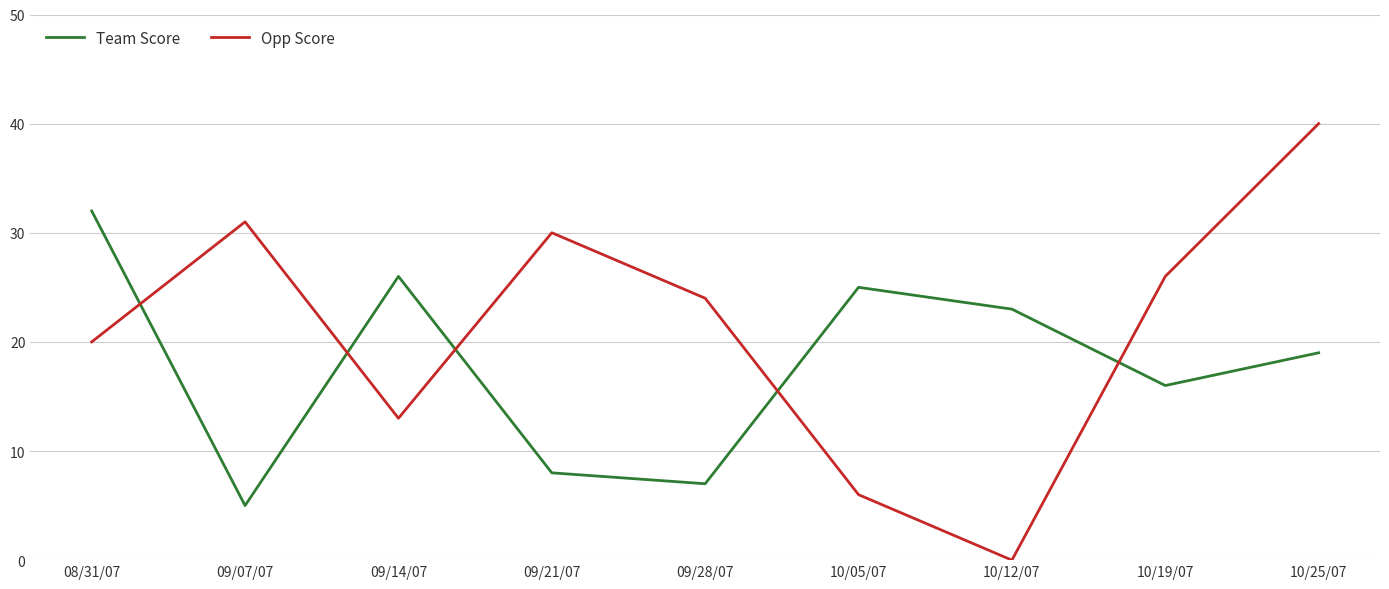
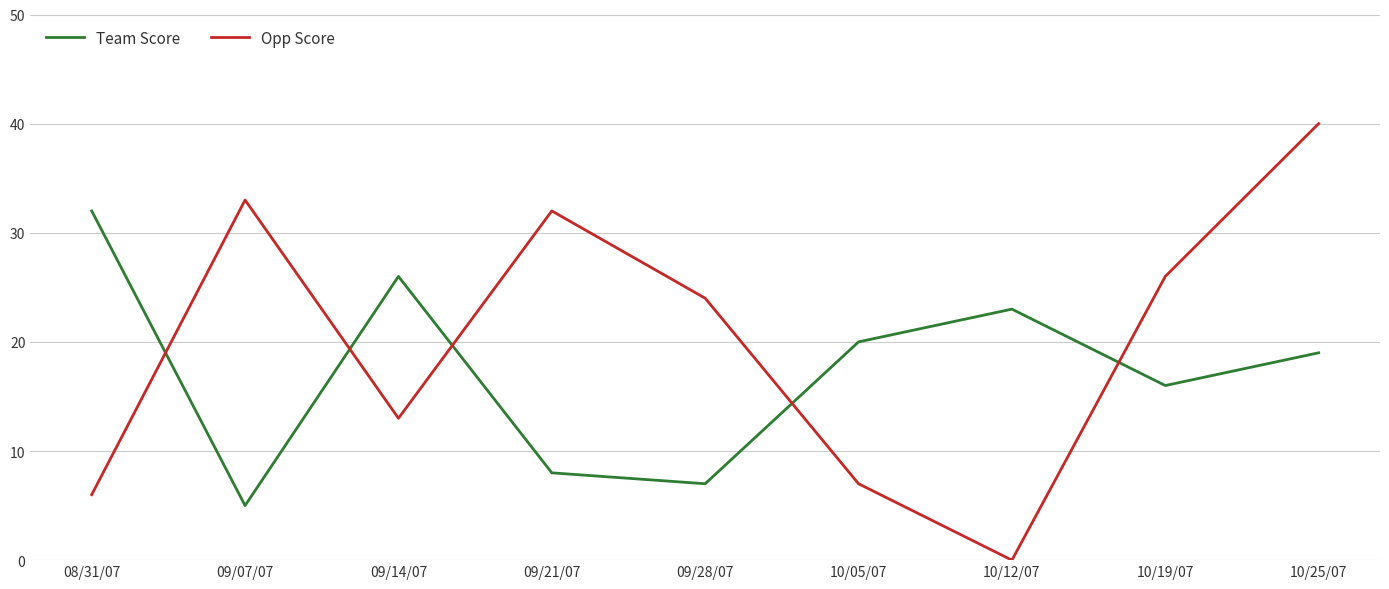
Opp Score, 08/31/07: 20 -> 6
Opp Score, 09/07/07: 31 -> 33
Opp Score, 09/21/07: 30 -> 32
Team Score, 10/05/07: 25 -> 20
Opp Score, 10/05/07: 6 -> 7
